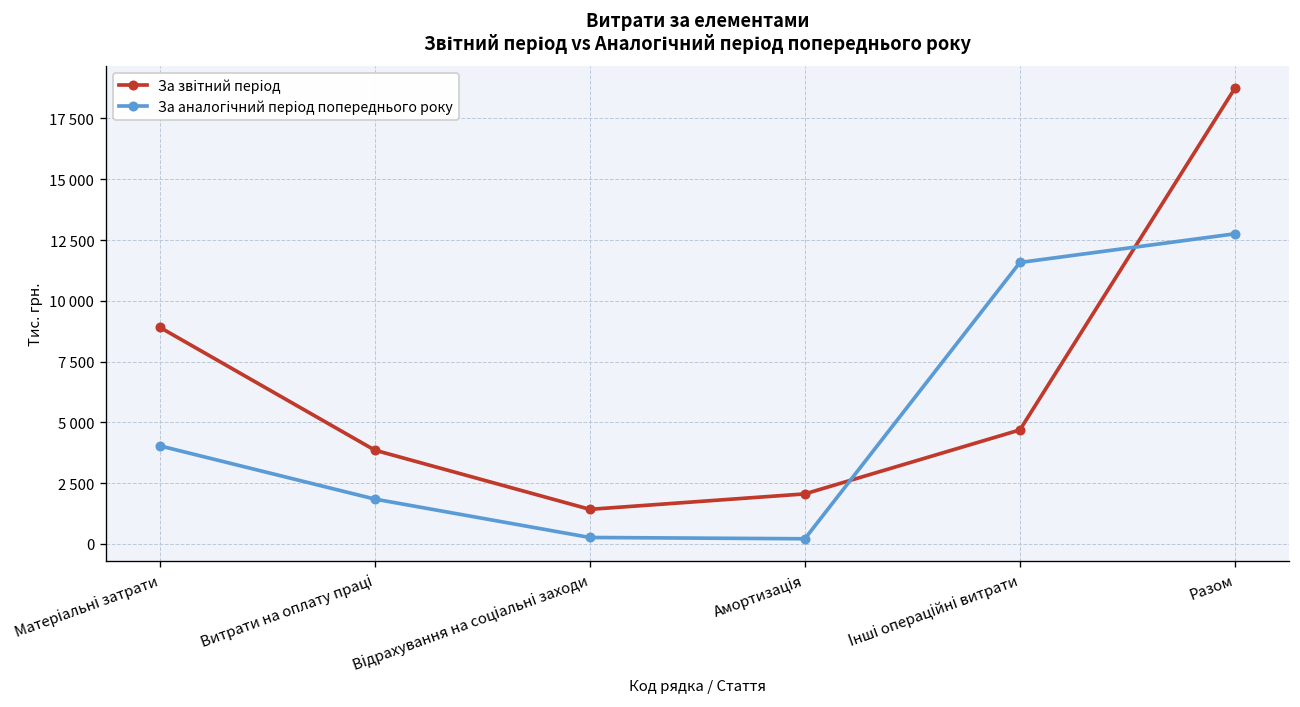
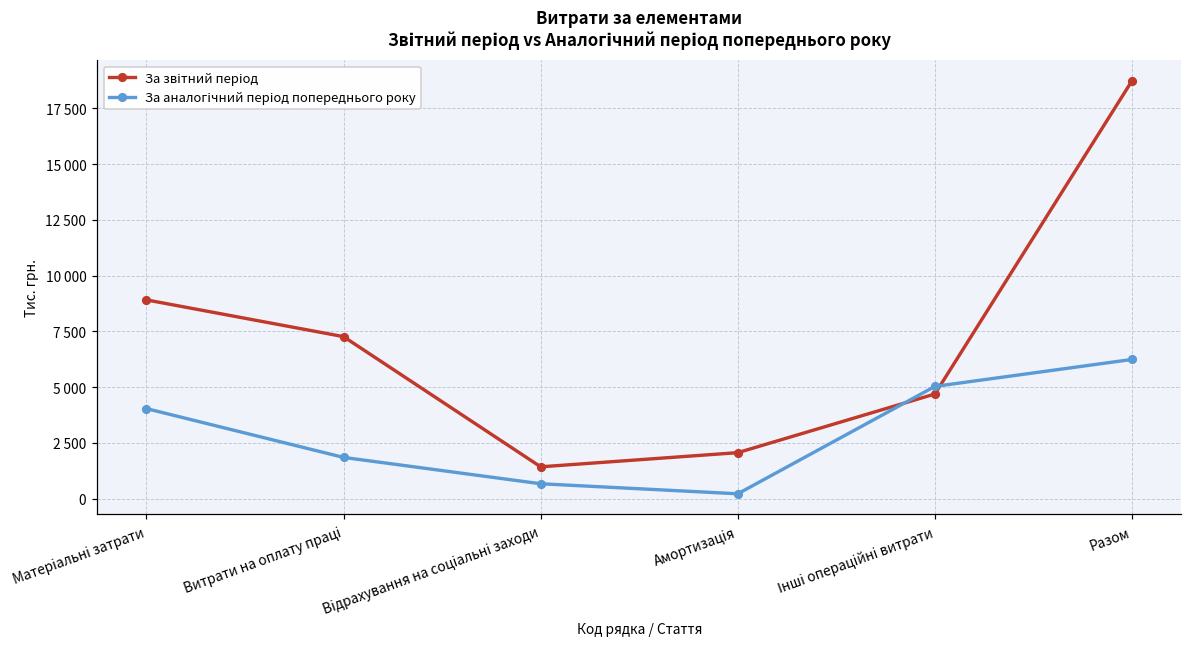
За звітний період, Витрати на оплату праці: 3900 -> 7300
За аналогічний період попереднього року, Відрахування на соціальні заходи: 300 -> 700
За аналогічний період попереднього року, Інші операційні витрати: 11600 -> 5000
За аналогічний період попереднього року, Разом: 12800 -> 6200
